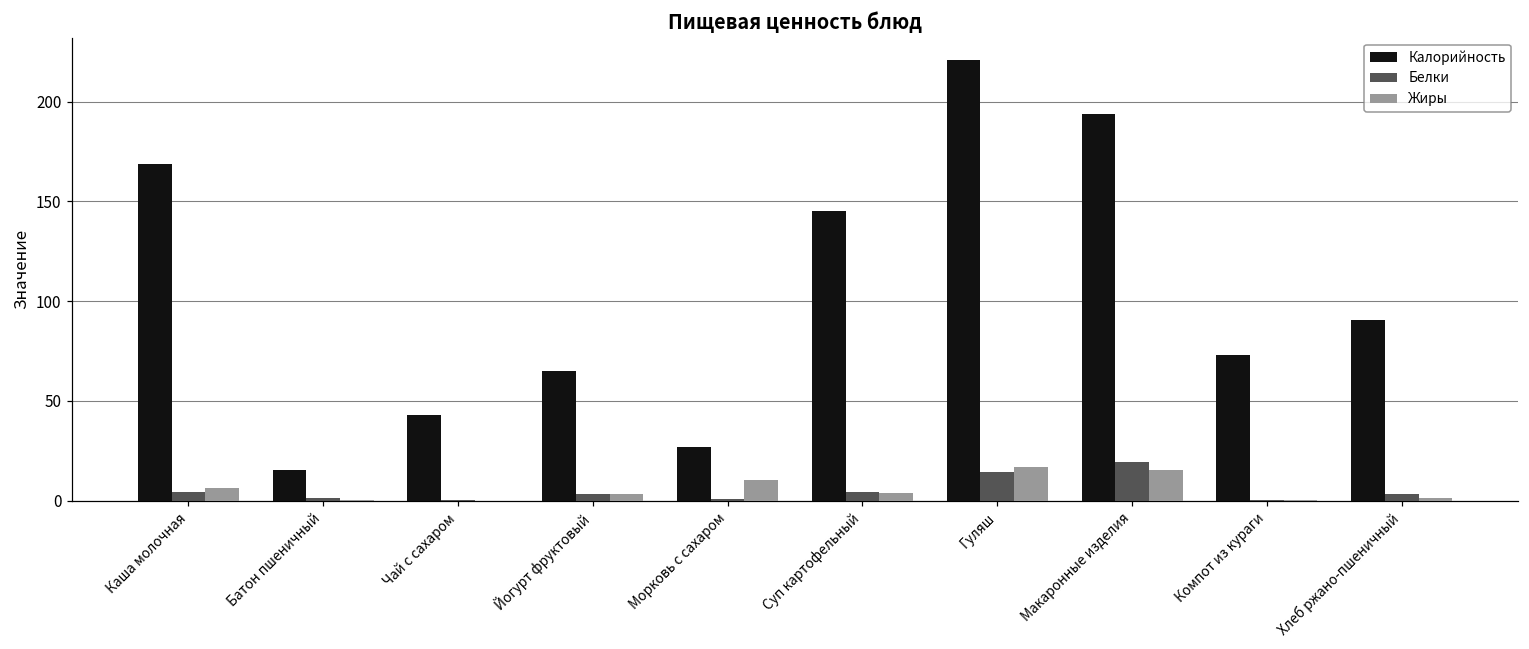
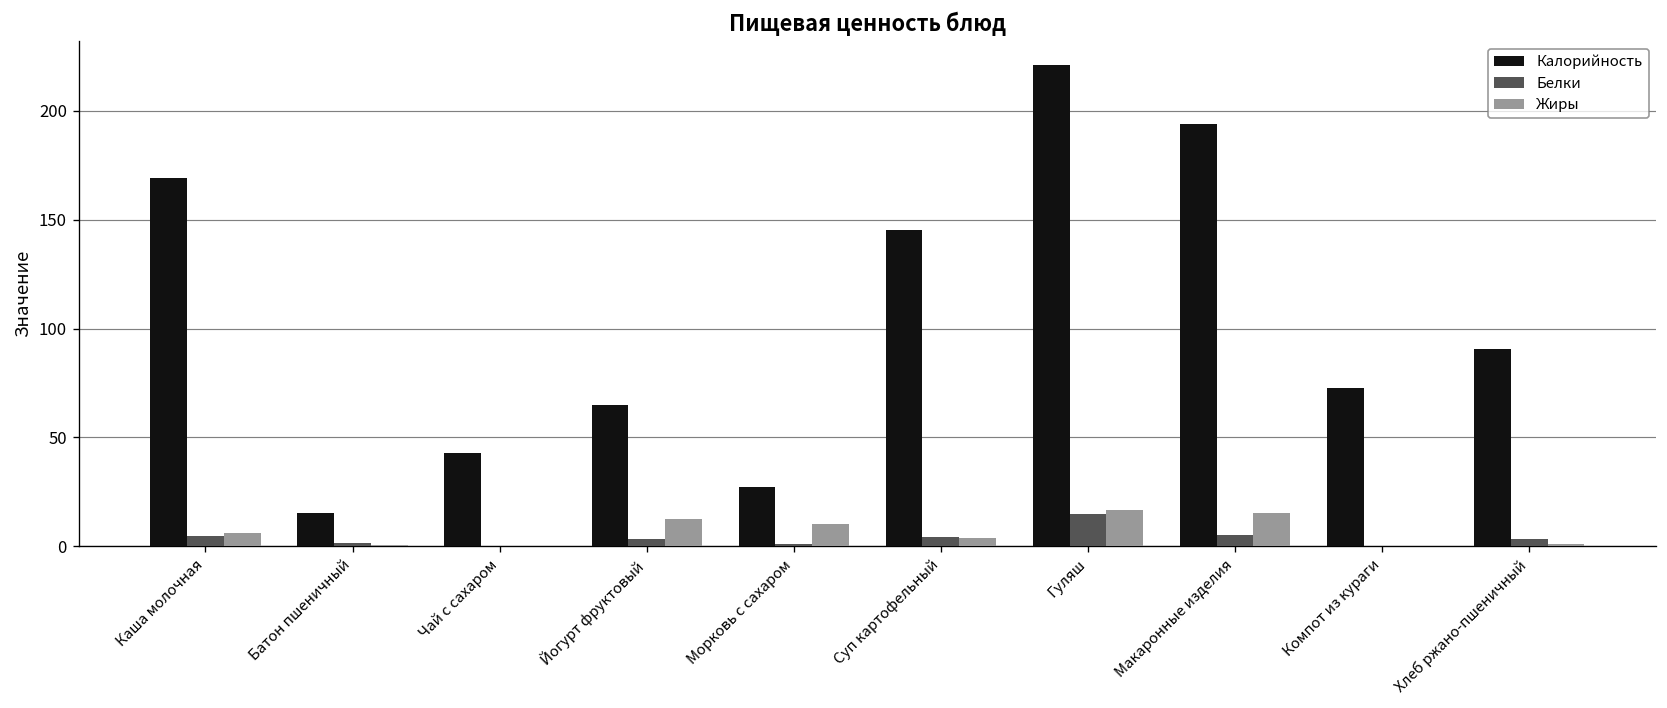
Жиры, Йогурт фруктовый: 4 -> 13
Белки, Макаронные изделия: 19 -> 5
